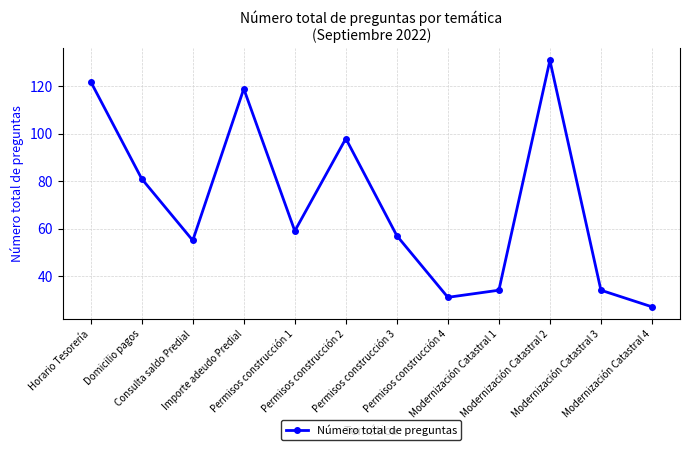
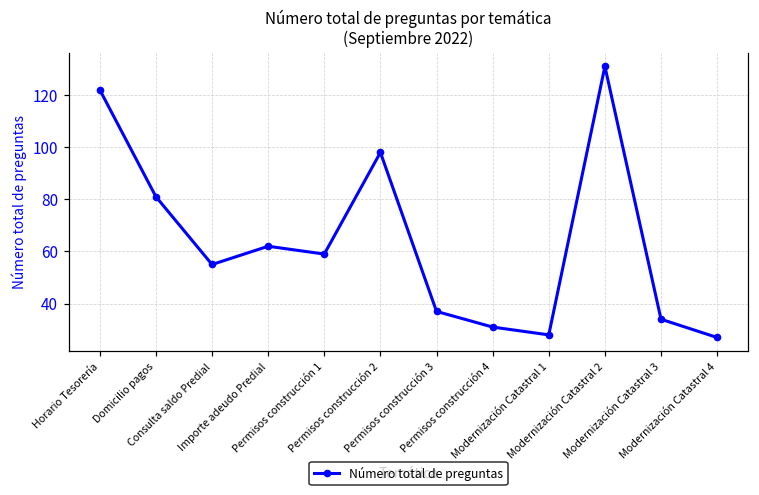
Importe adeudo Predial: 119 -> 62
Permisos construcción 3: 57 -> 37
Modernización Catastral 1: 34 -> 28
